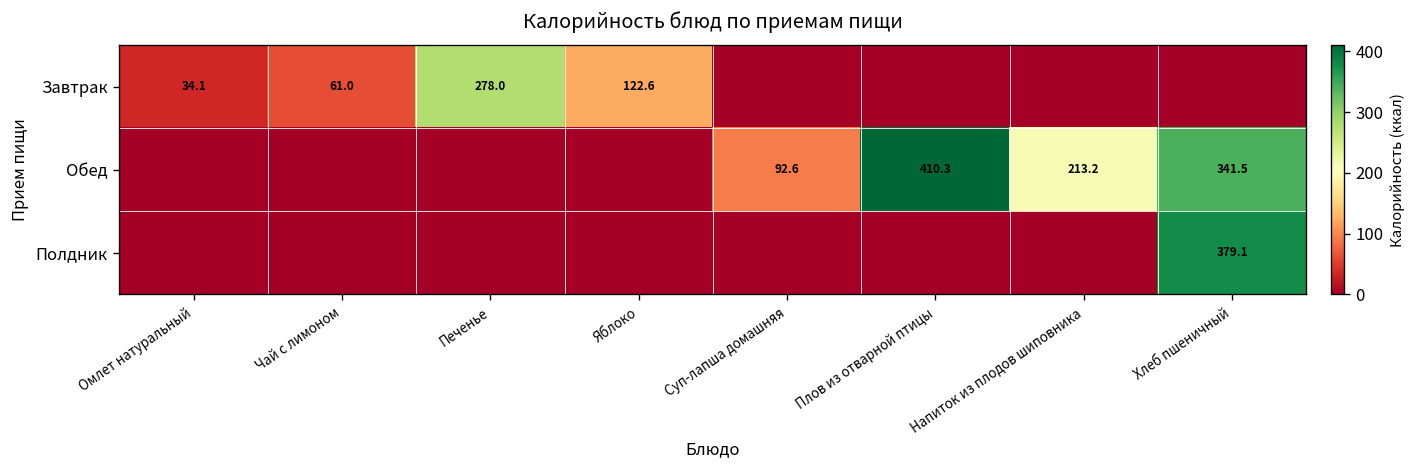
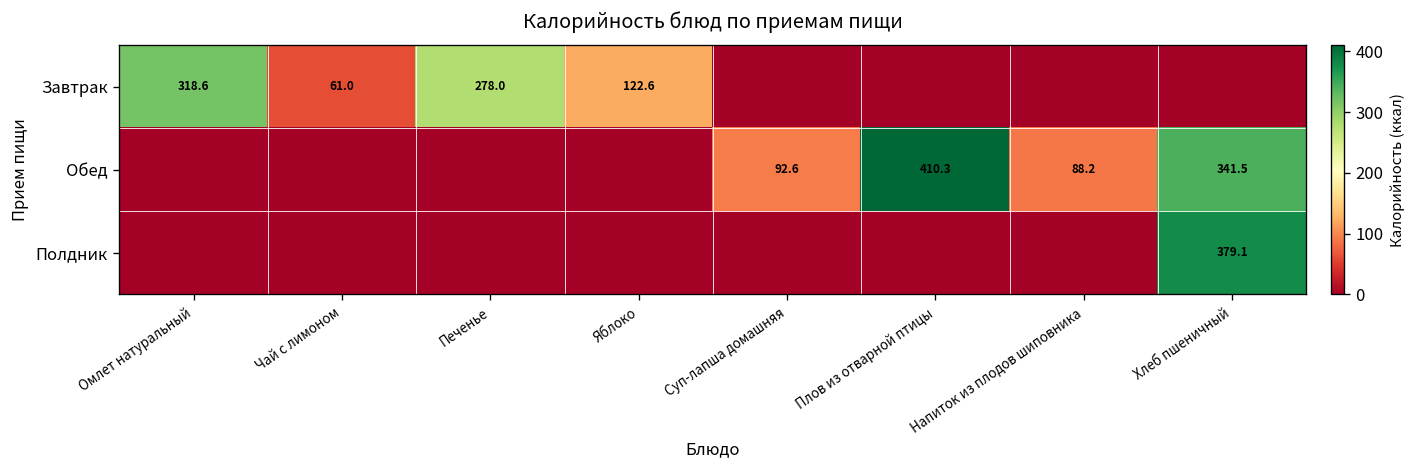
Завтрак, Омлет натуральный: 34.1 -> 318.6
Обед, Напиток из плодов шиповника: 213.2 -> 88.2
